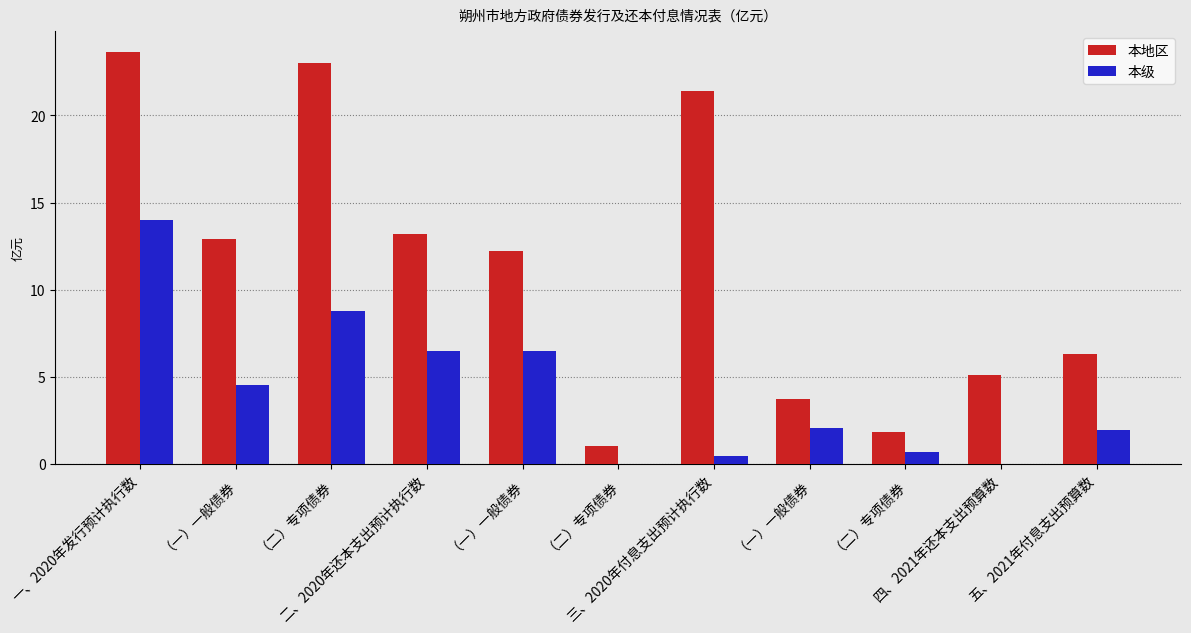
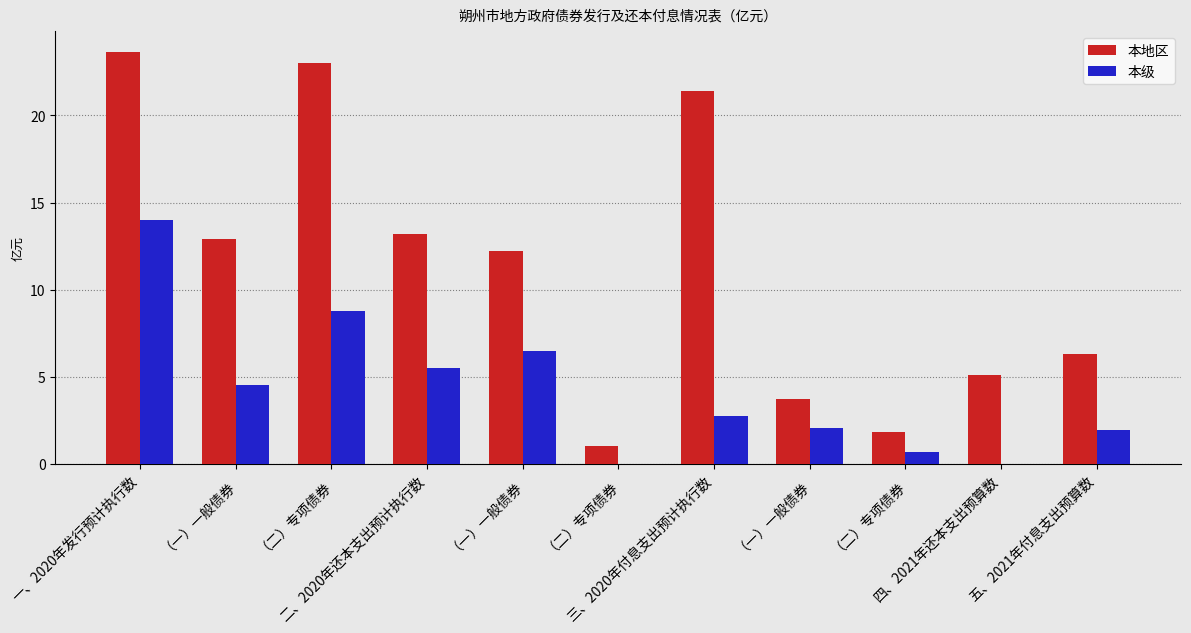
本级, 二、2020年还本支出预计执行数: 6.5 -> 5.5
本级, 三、2020年付息支出预计执行数: 0.5 -> 2.7
